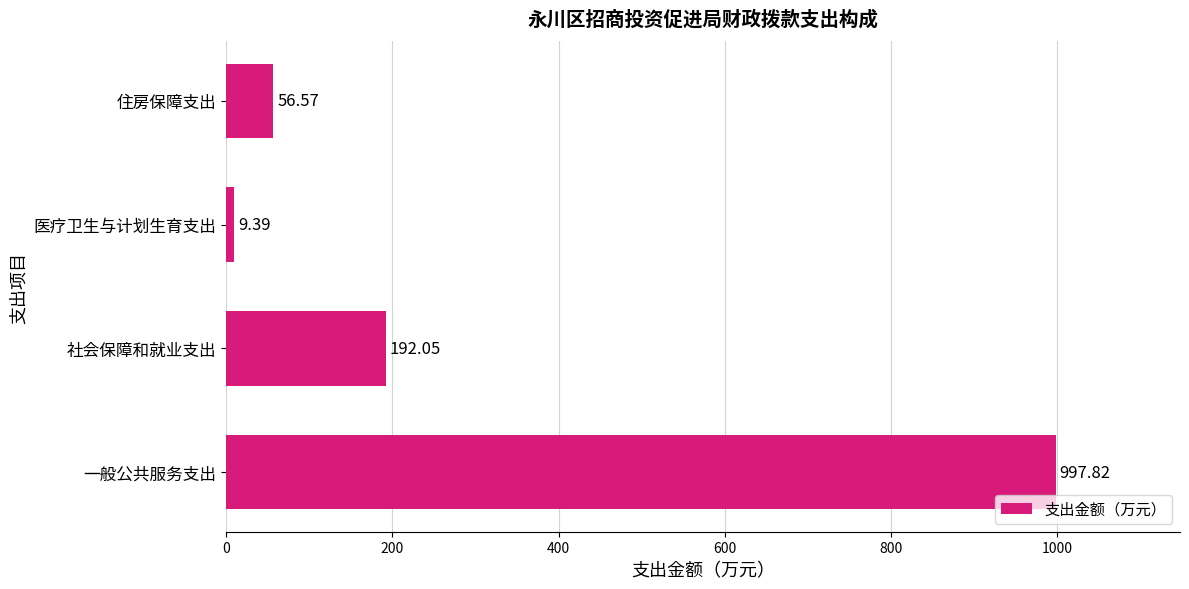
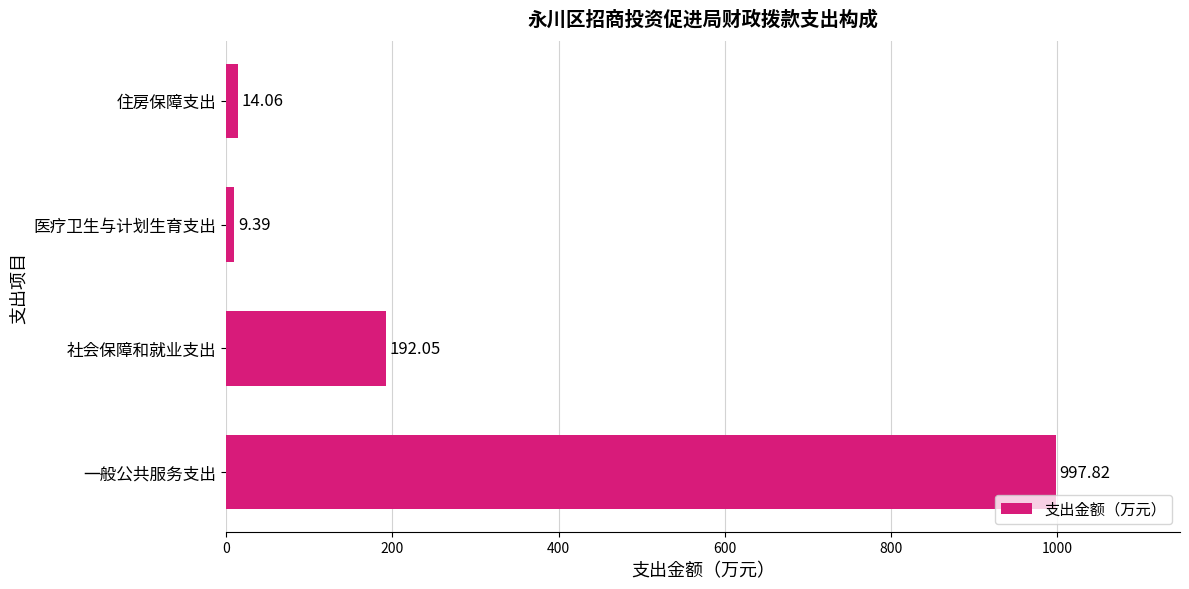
住房保障支出: 56.57 -> 14.06
